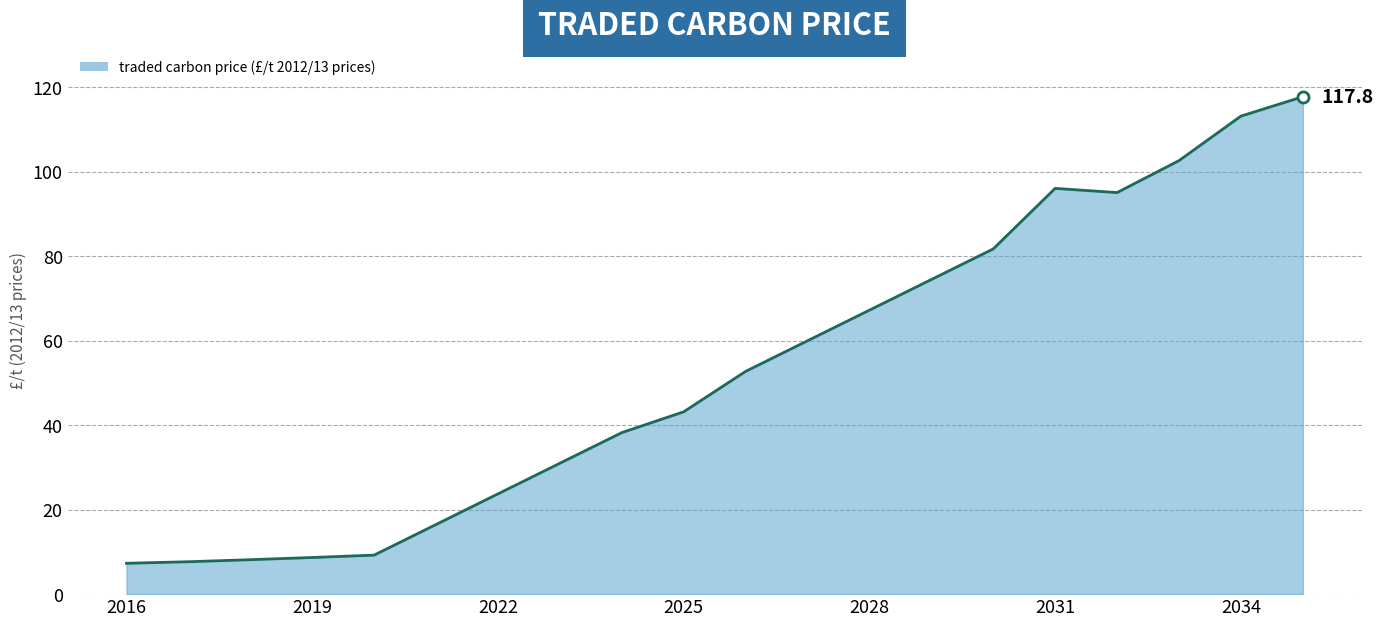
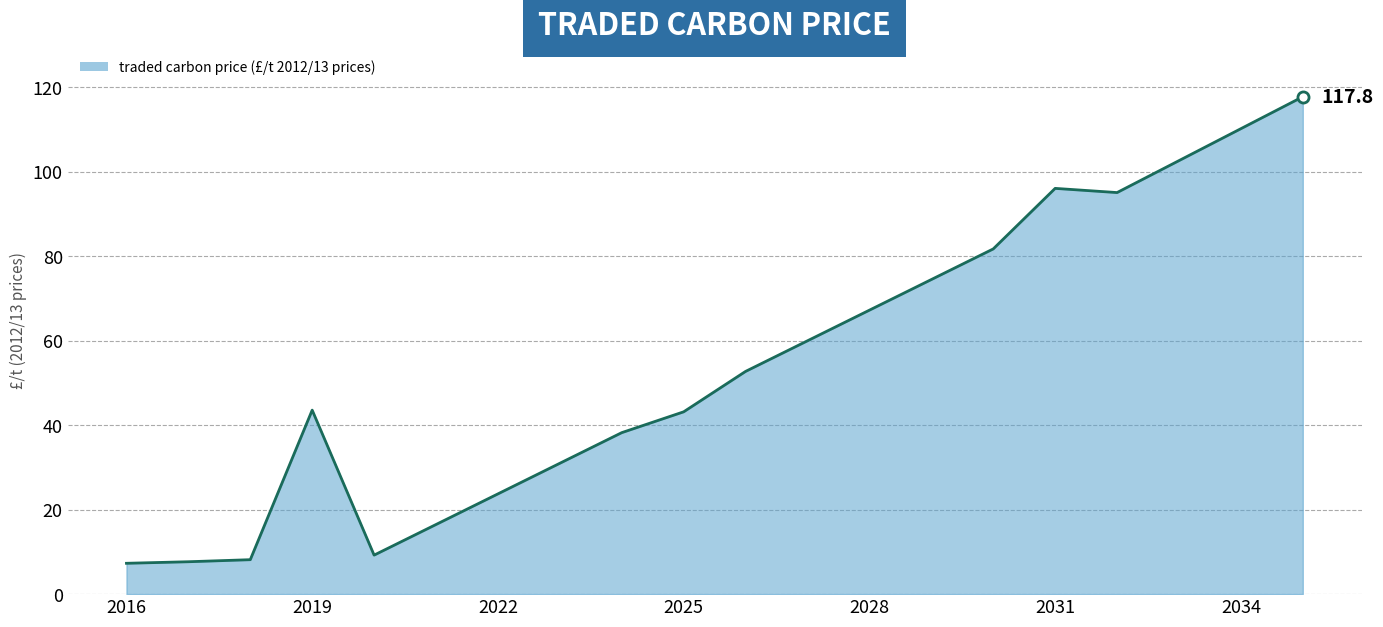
traded carbon price (£/t 2012/13 prices), 2019: 9 -> 44
traded carbon price (£/t 2012/13 prices), 2034: 113 -> 110
